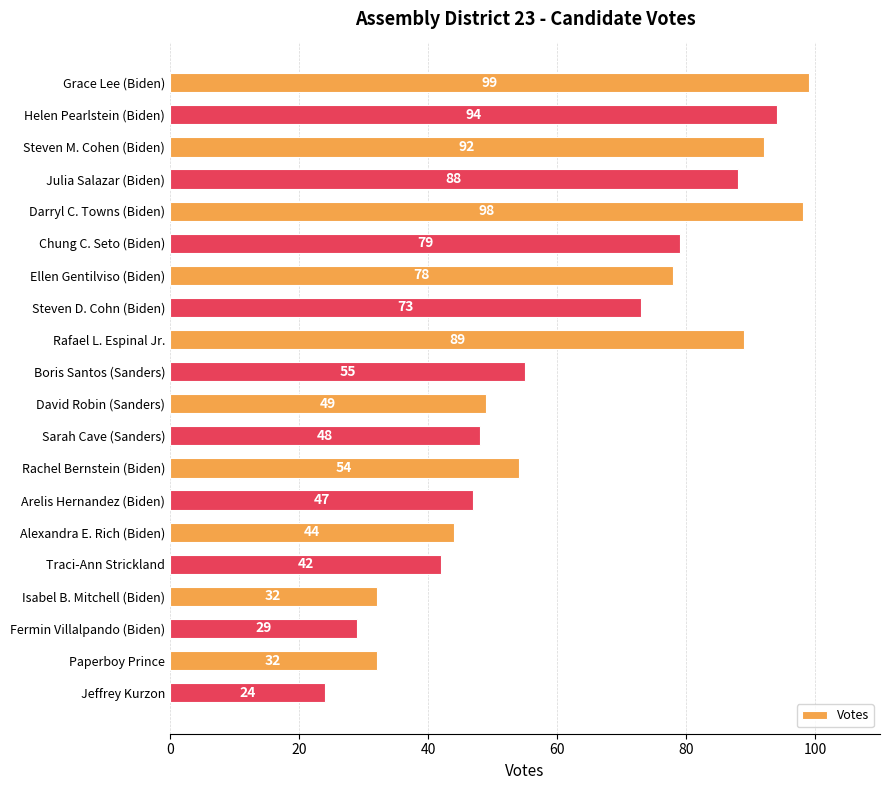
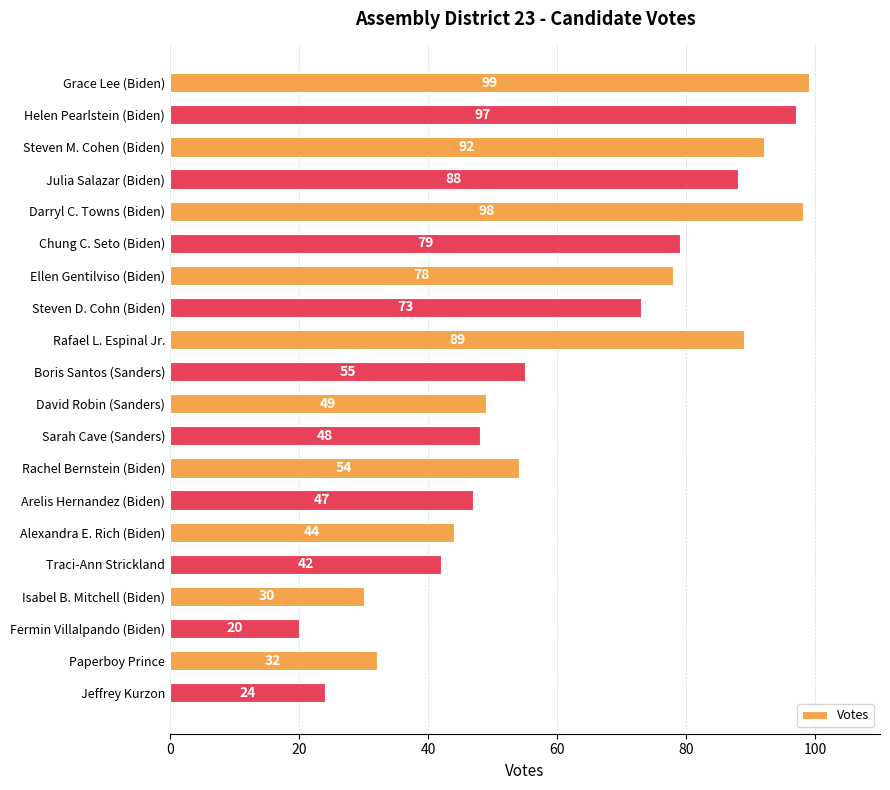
Helen Pearlstein (Biden): 94 -> 97
Isabel B. Mitchell (Biden): 32 -> 30
Fermin Villalpando (Biden): 29 -> 20
